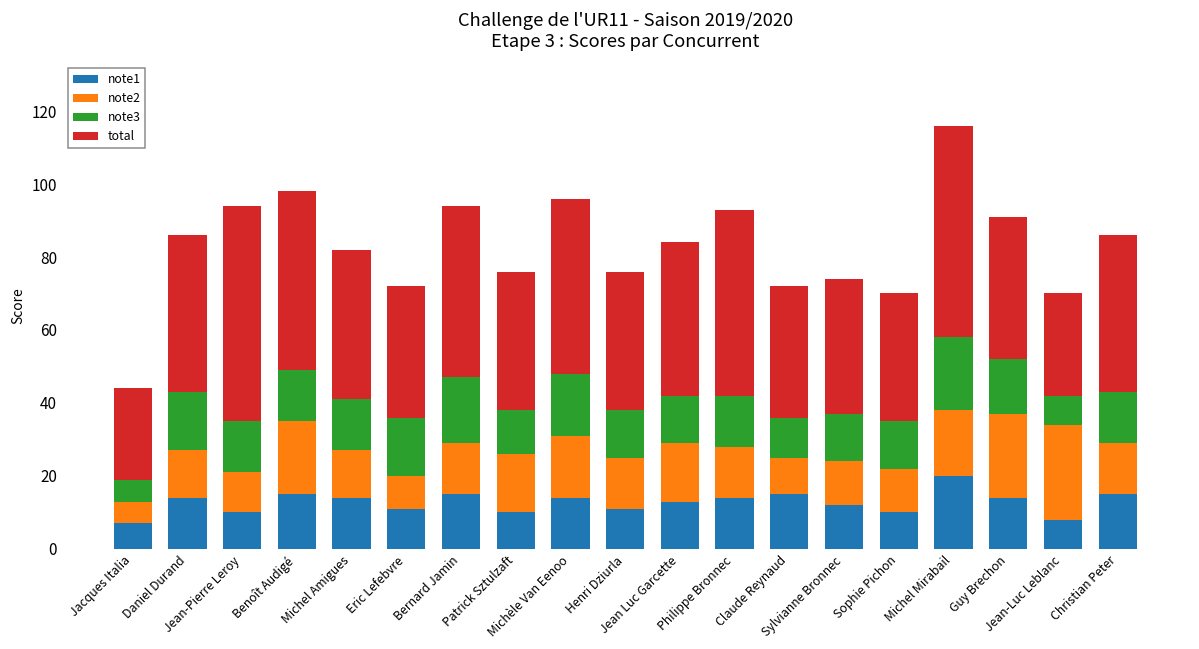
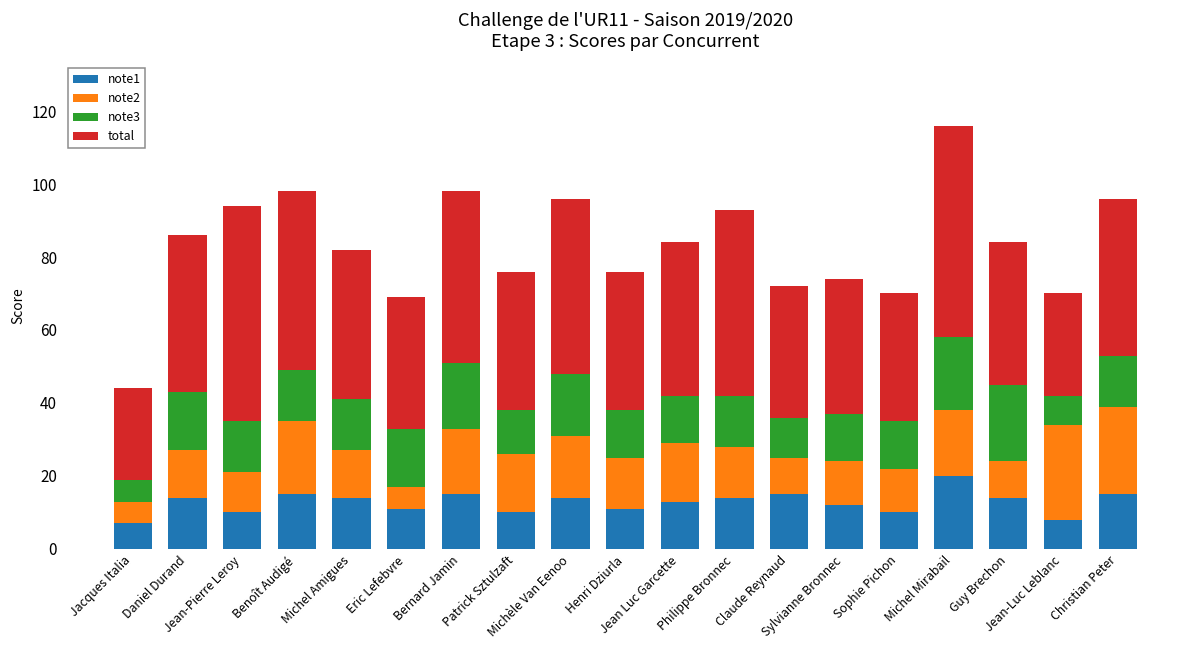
note2, Eric Lefebvre: 9 -> 6
note2, Bernard Jamin: 14 -> 18
note2, Guy Brechon: 23 -> 10
note3, Guy Brechon: 15 -> 21
note2, Christian Peter: 14 -> 24
